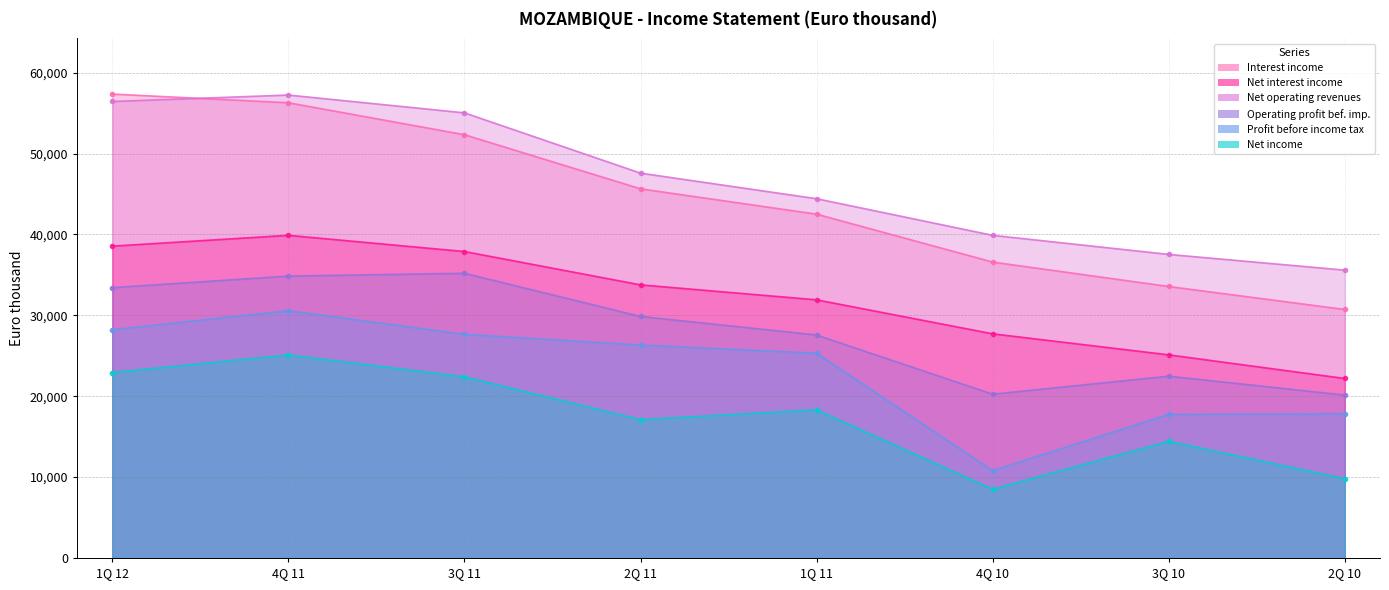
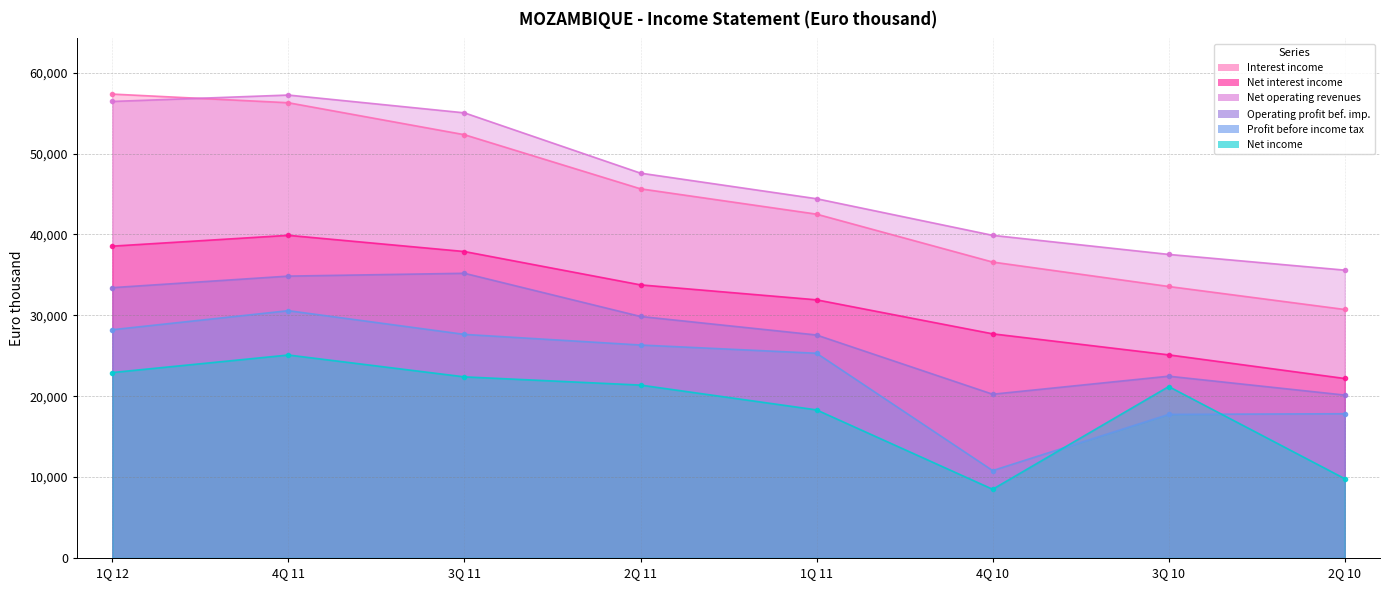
Net income, 2Q 11: 17,000 -> 21,000
Net income, 3Q 10: 14,000 -> 21,000
